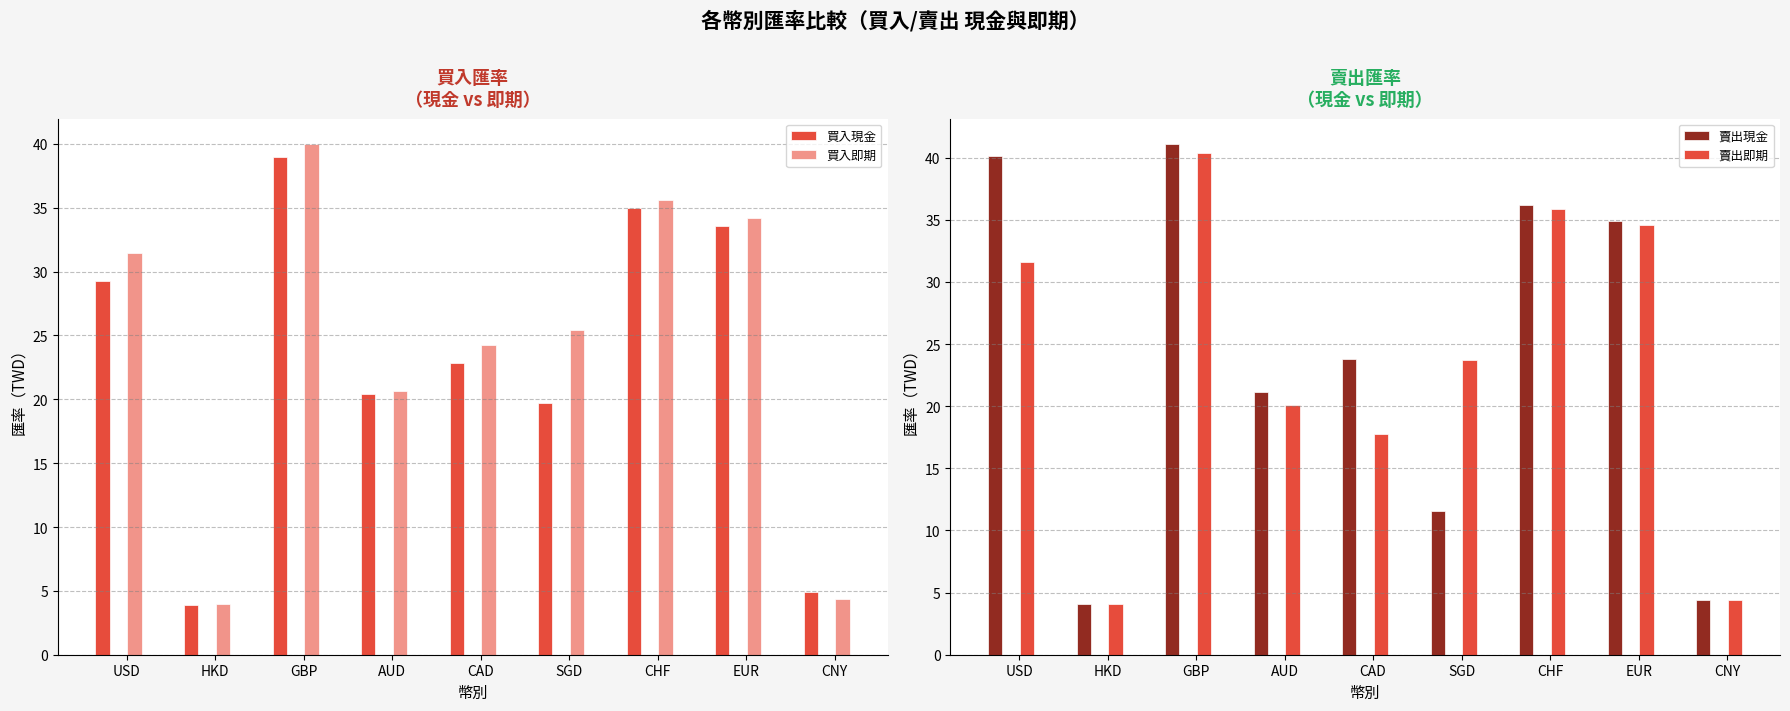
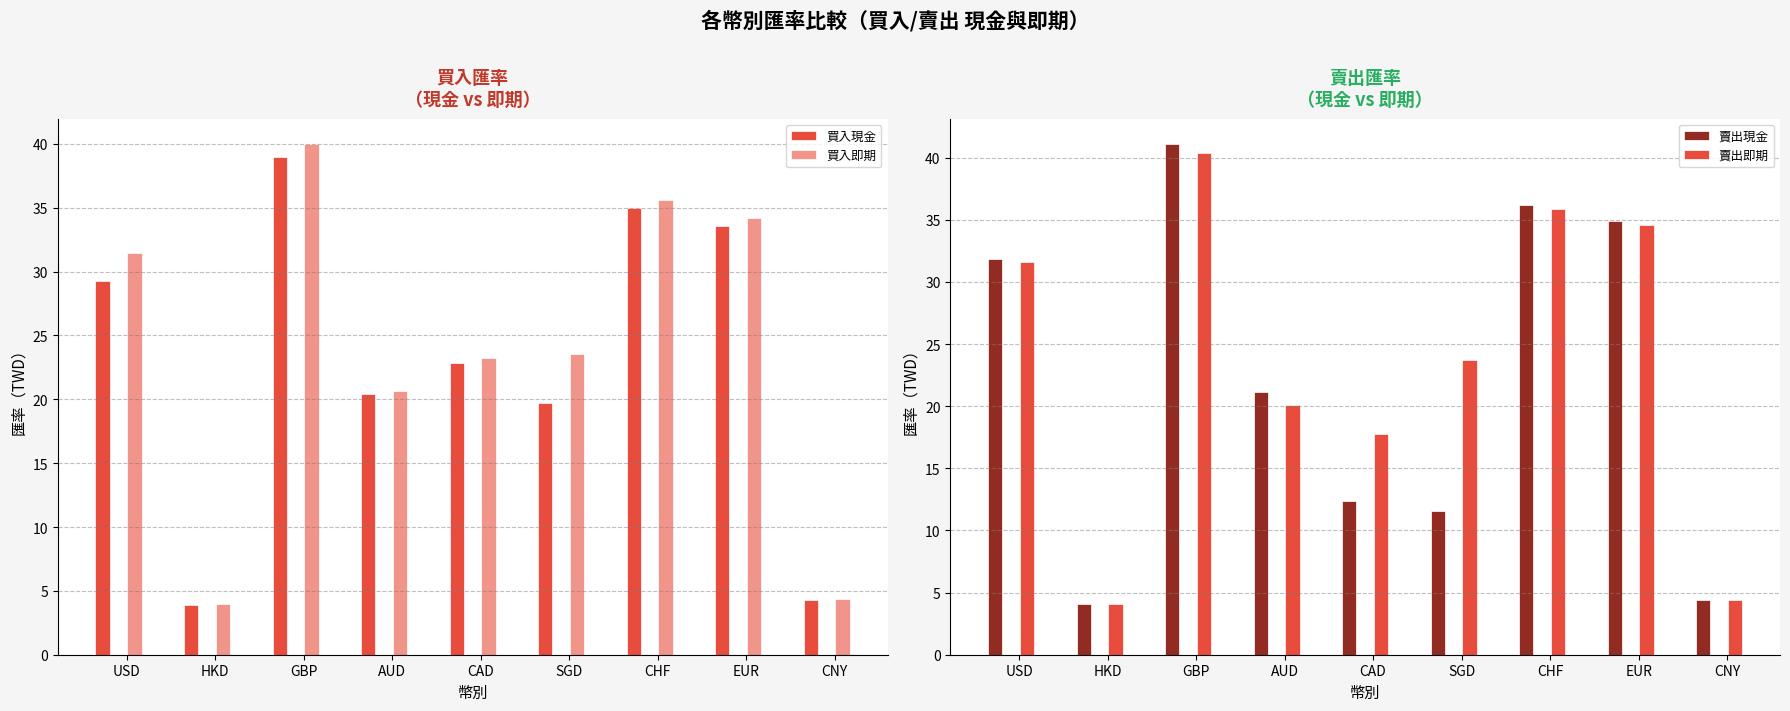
買入匯率 （現金 vs 即期）, 買入即期, CAD: 24.3 -> 23.3
買入匯率 （現金 vs 即期）, 買入即期, SGD: 25.4 -> 23.5
買入匯率 （現金 vs 即期）, 買入現金, CNY: 4.9 -> 4.3
賣出匯率 （現金 vs 即期）, 賣出現金, USD: 40.2 -> 31.8
賣出匯率 （現金 vs 即期）, 賣出現金, CAD: 23.8 -> 12.4
